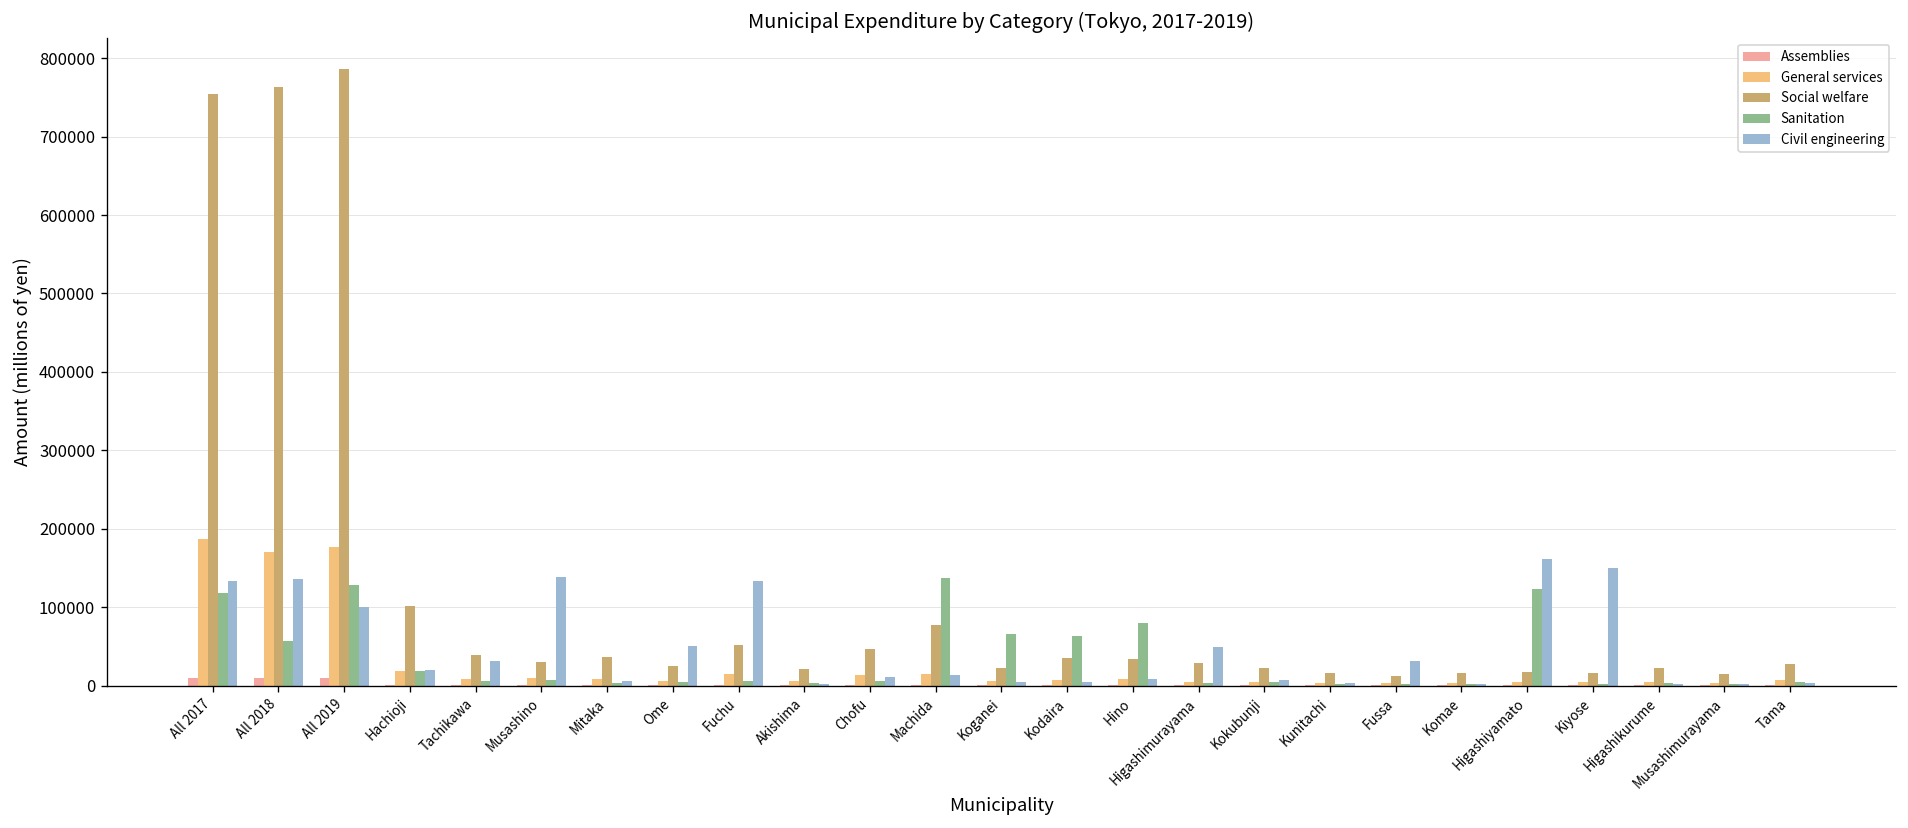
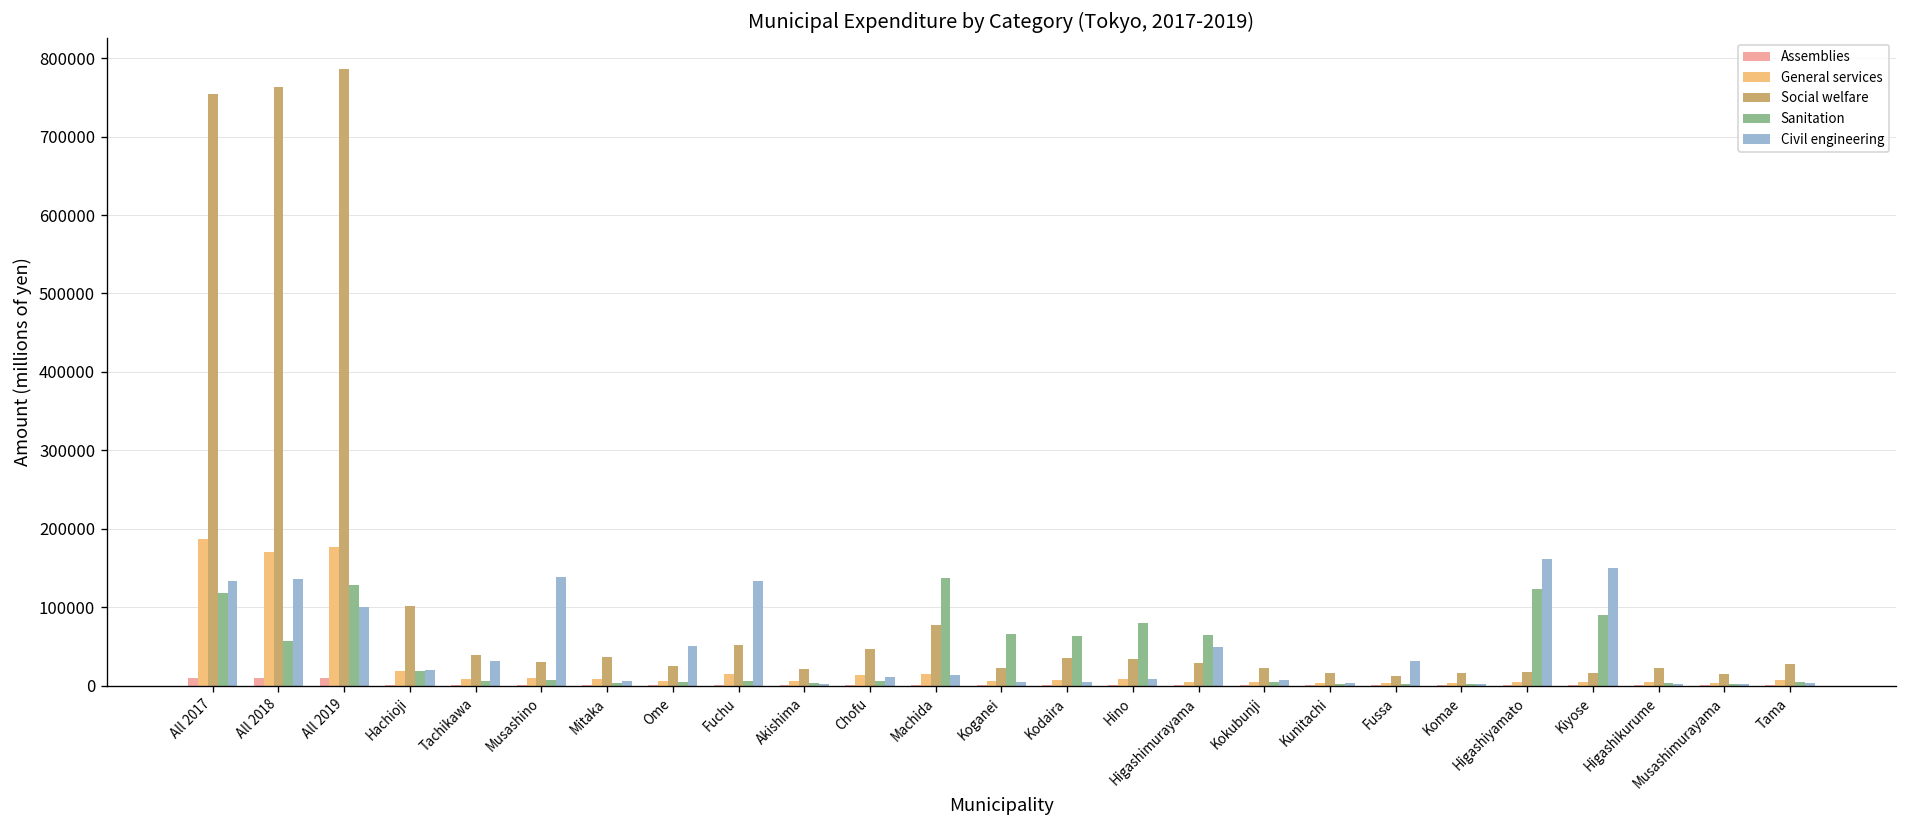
Sanitation, Higashimurayama: 0 -> 60000
Sanitation, Kiyose: 0 -> 90000
